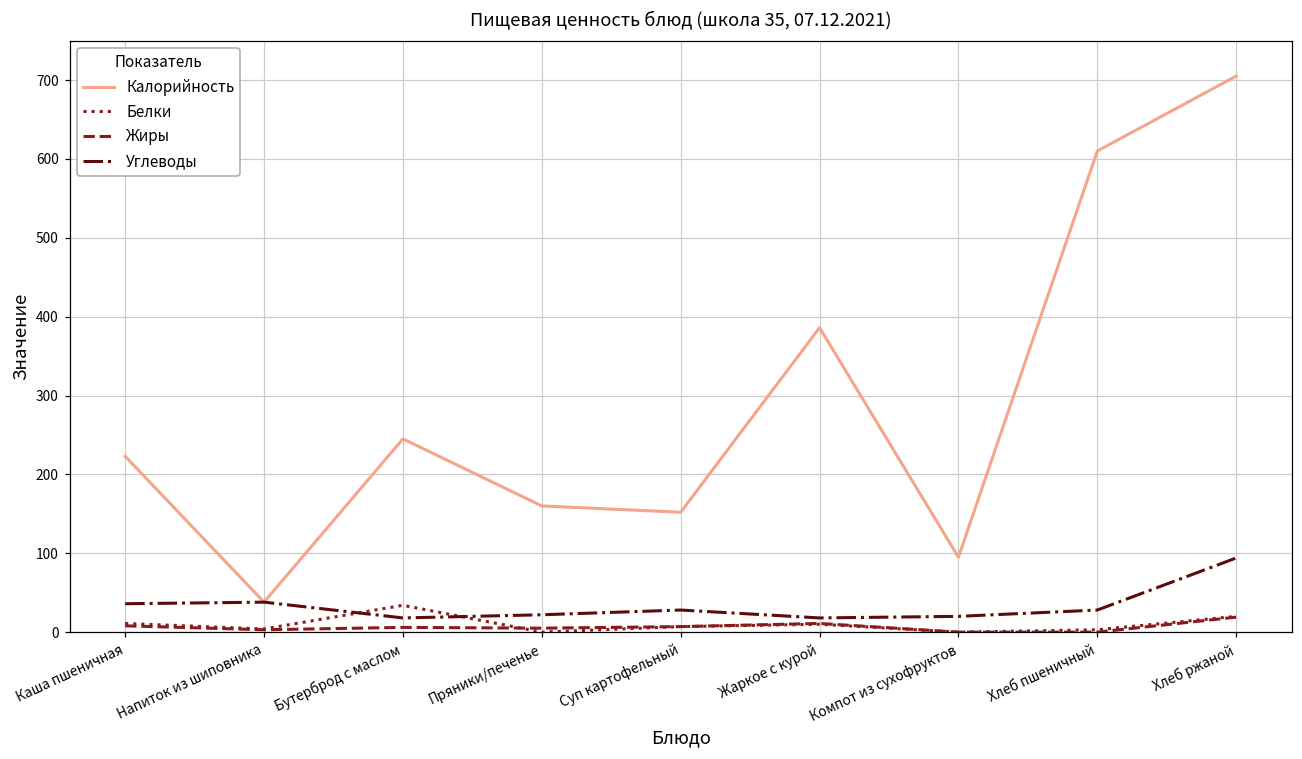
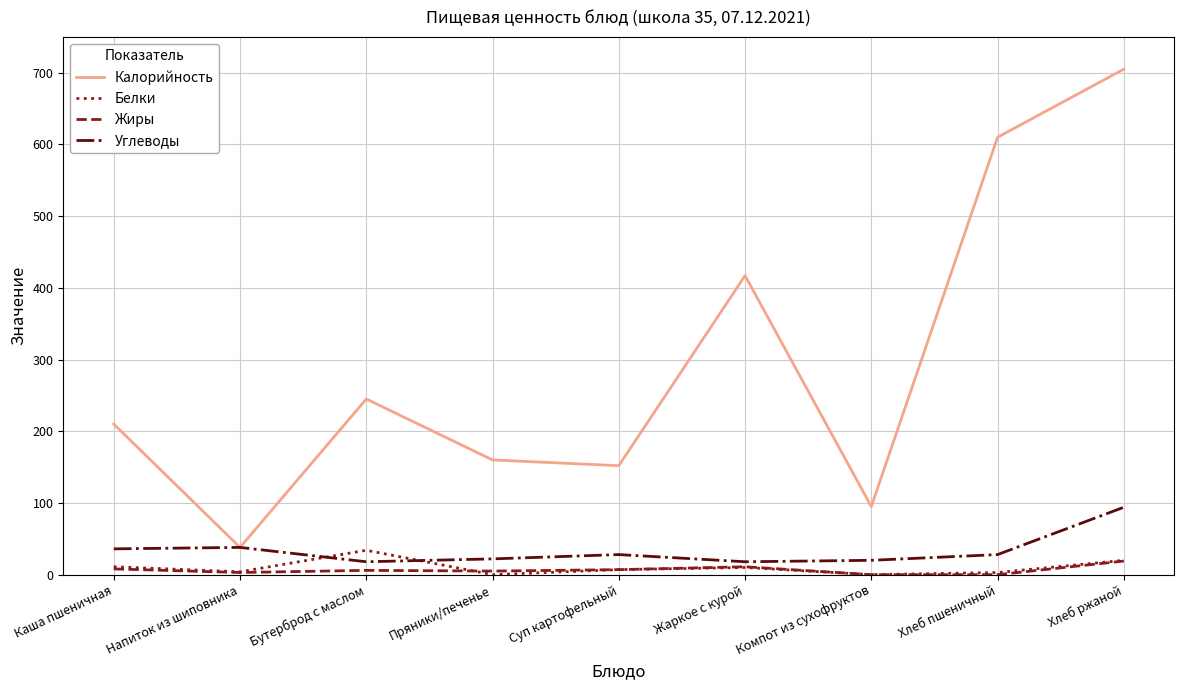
Калорийность, Каша пшеничная: 220 -> 210
Калорийность, Жаркое с курой: 390 -> 420
